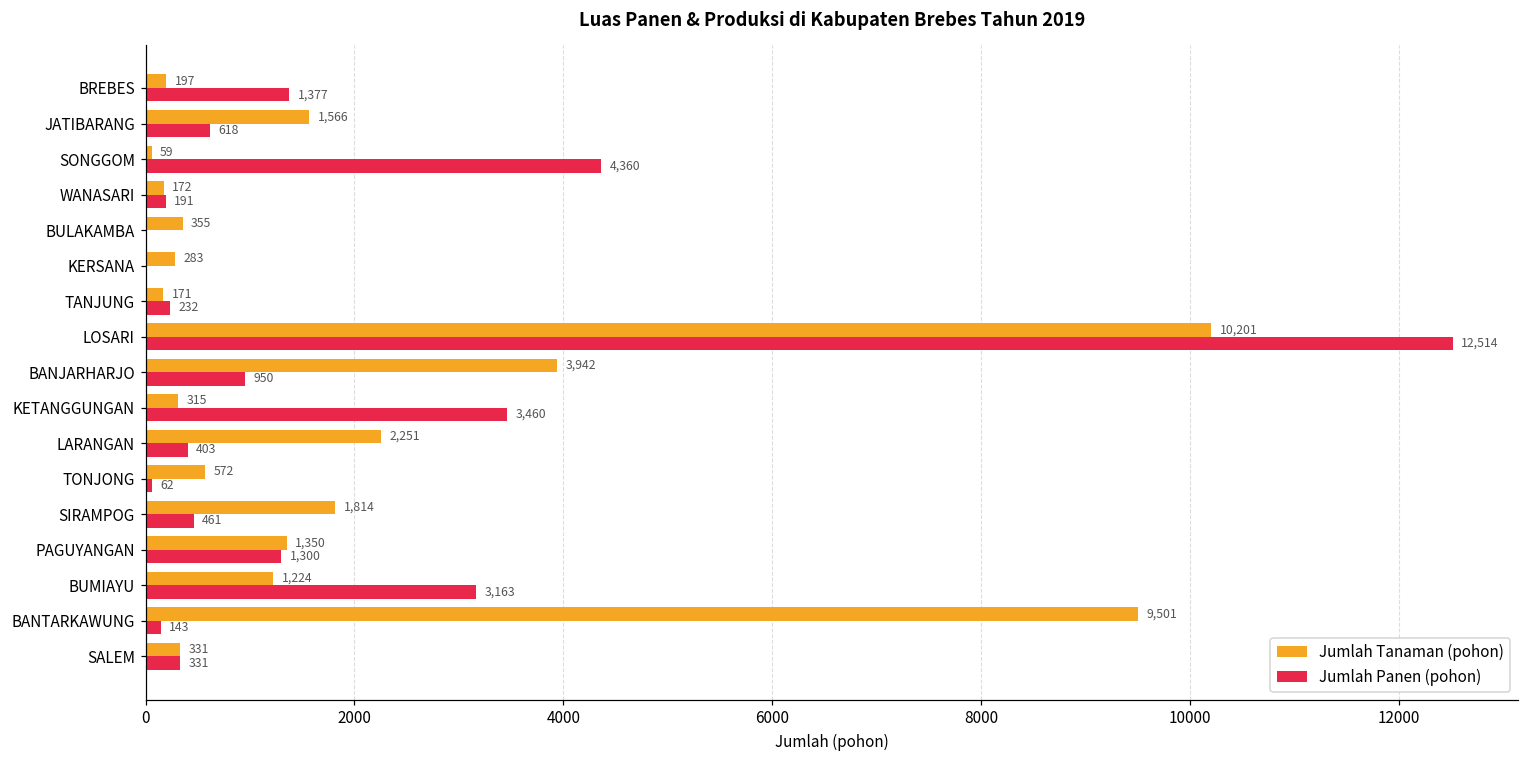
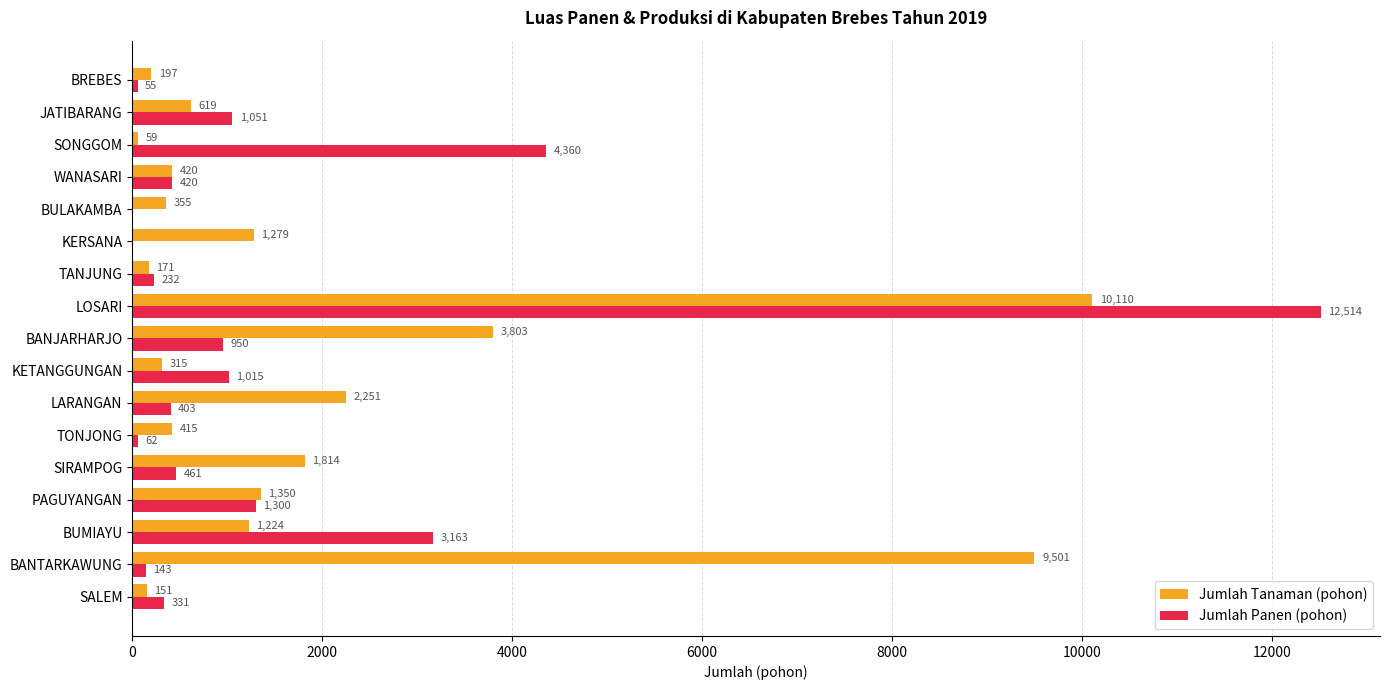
Jumlah Panen (pohon), BREBES: 1,377 -> 55
Jumlah Tanaman (pohon), JATIBARANG: 1,566 -> 619
Jumlah Panen (pohon), JATIBARANG: 618 -> 1,051
Jumlah Tanaman (pohon), WANASARI: 172 -> 420
Jumlah Panen (pohon), WANASARI: 191 -> 420
Jumlah Tanaman (pohon), KERSANA: 283 -> 1,279
Jumlah Tanaman (pohon), LOSARI: 10,201 -> 10,110
Jumlah Tanaman (pohon), BANJARHARJO: 3,942 -> 3,803
Jumlah Panen (pohon), KETANGGUNGAN: 3,460 -> 1,015
Jumlah Tanaman (pohon), TONJONG: 572 -> 415
Jumlah Tanaman (pohon), SALEM: 331 -> 151
